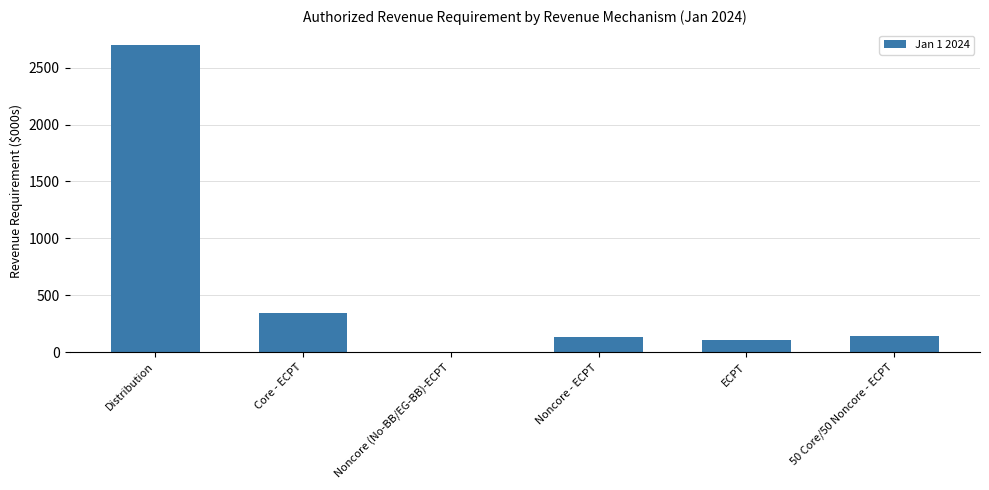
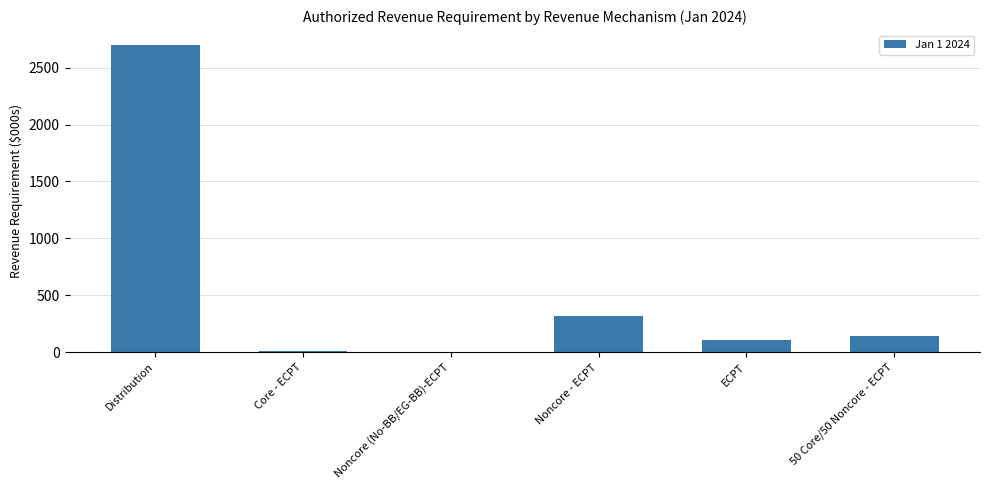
Core - ECPT: 340 -> 10
Noncore - ECPT: 130 -> 320
